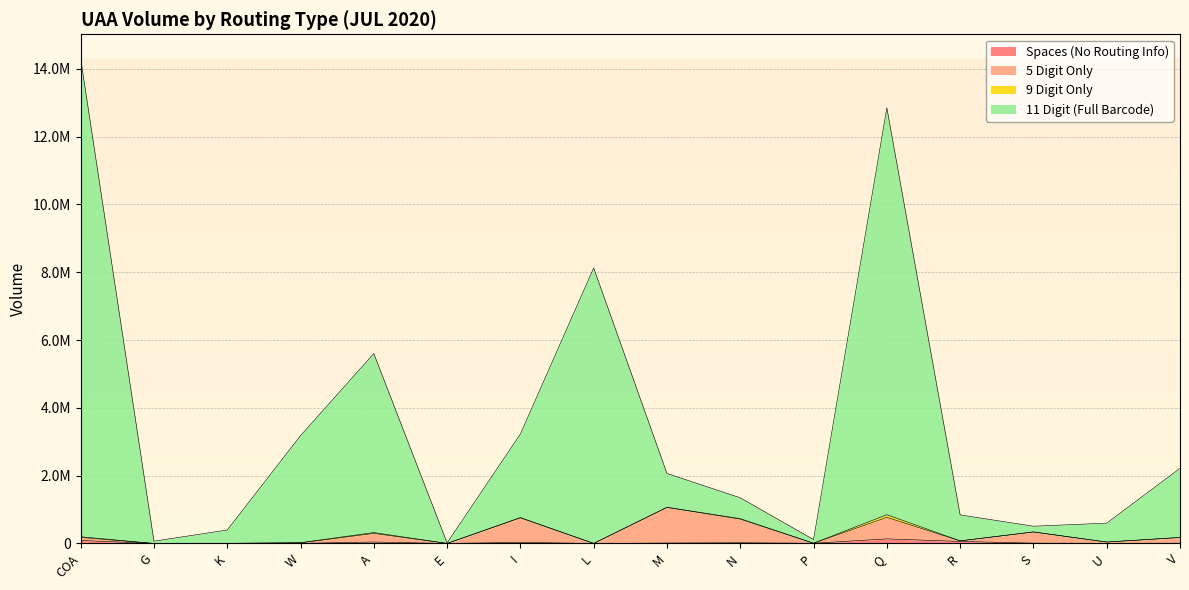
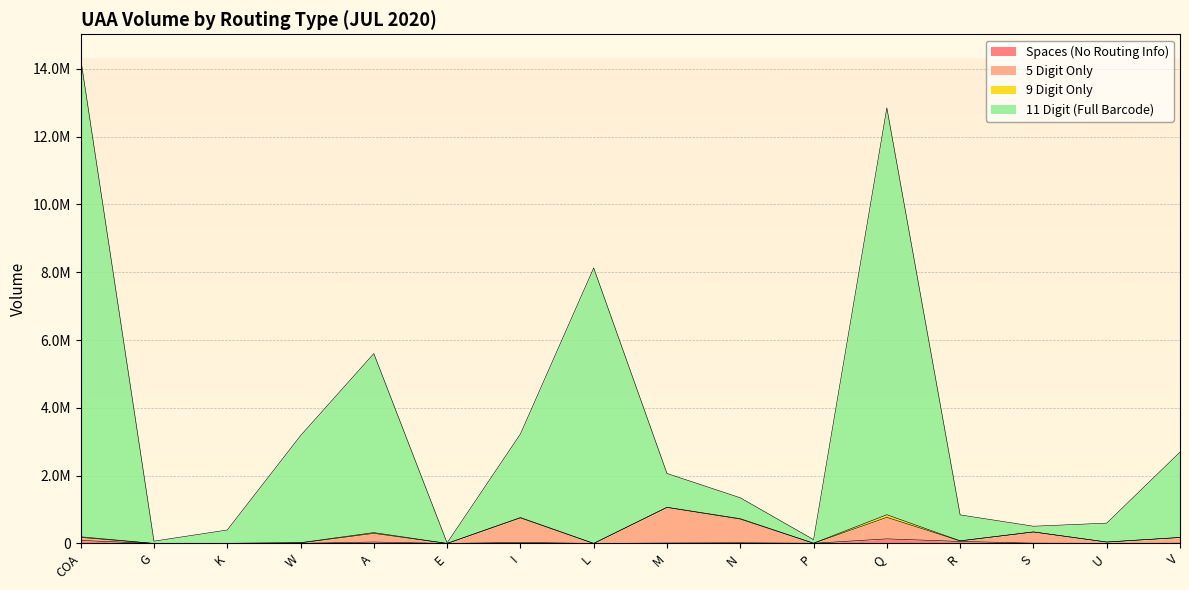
11 Digit (Full Barcode), V: 2000000 -> 2500000
